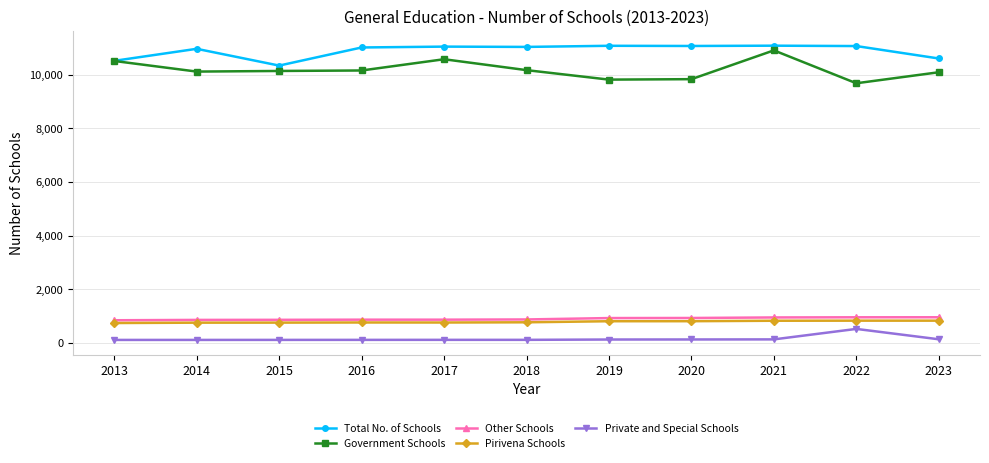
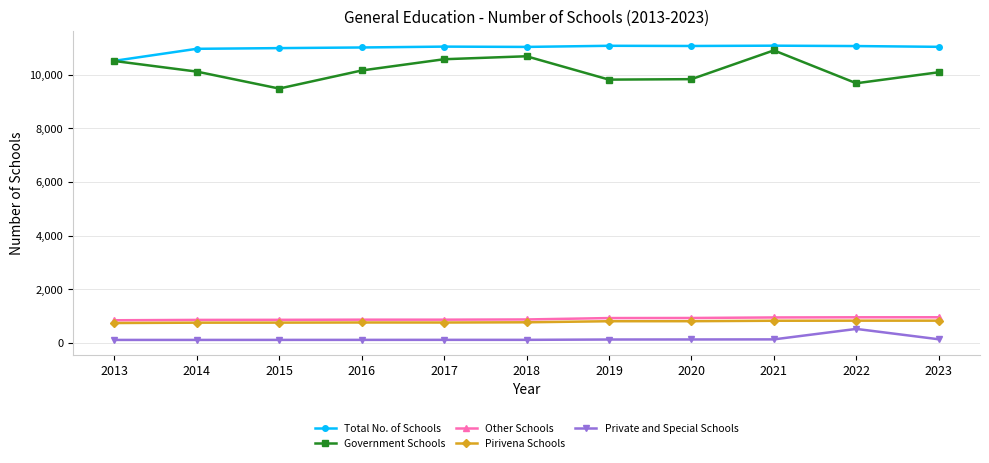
Total No. of Schools, 2015: 10,300 -> 11,000
Government Schools, 2015: 10,100 -> 9,500
Government Schools, 2018: 10,200 -> 10,700
Total No. of Schools, 2023: 10,600 -> 11,000
